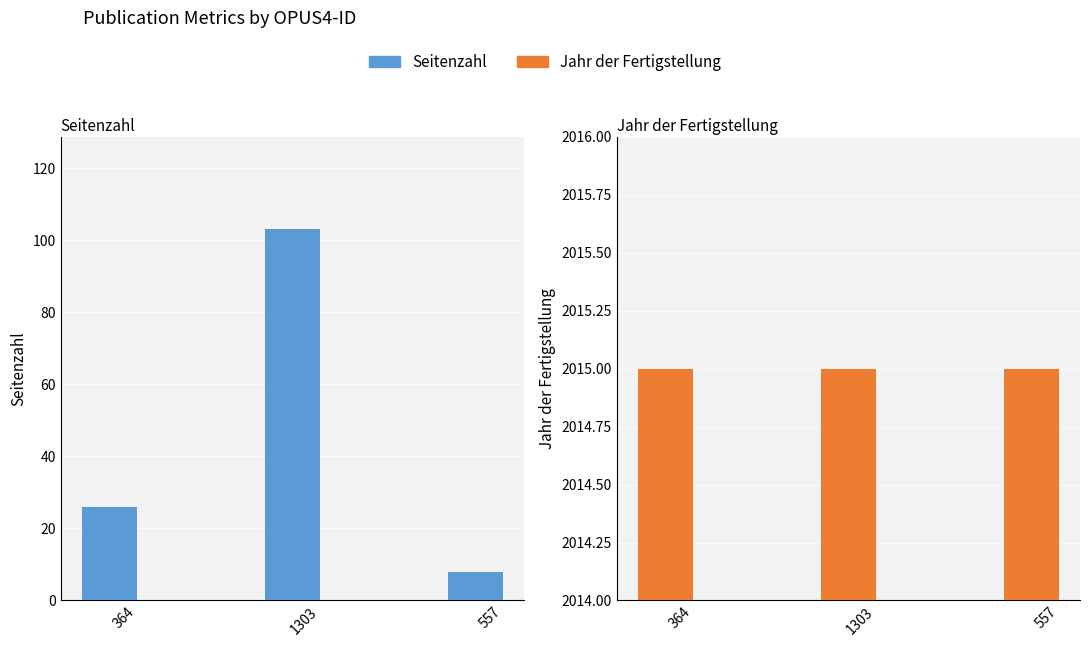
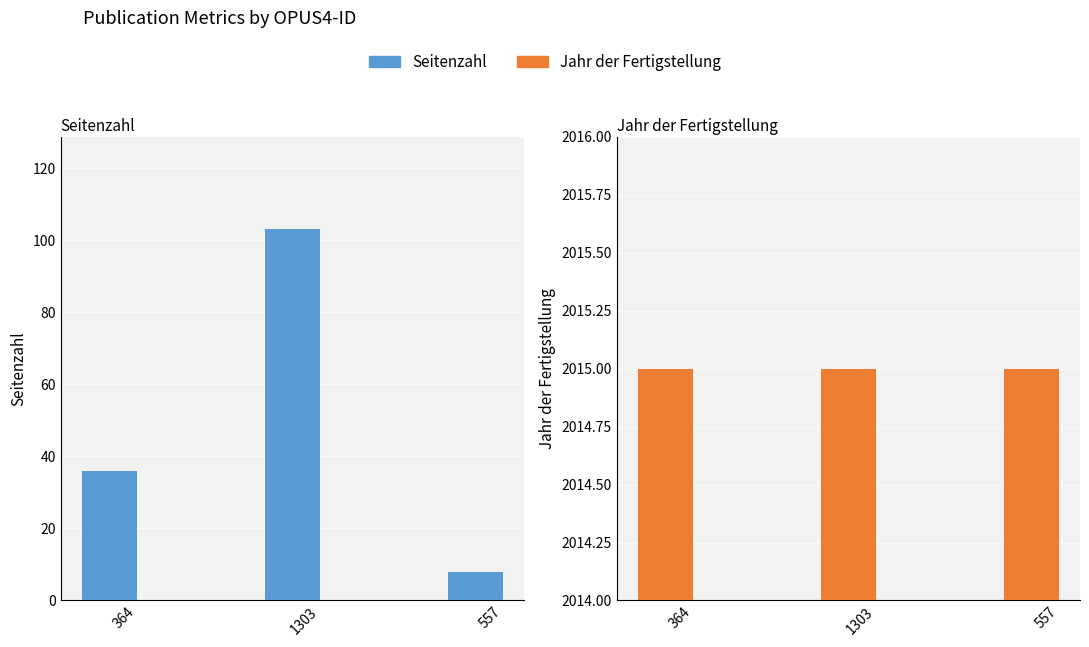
Seitenzahl, 364: 26 -> 36
